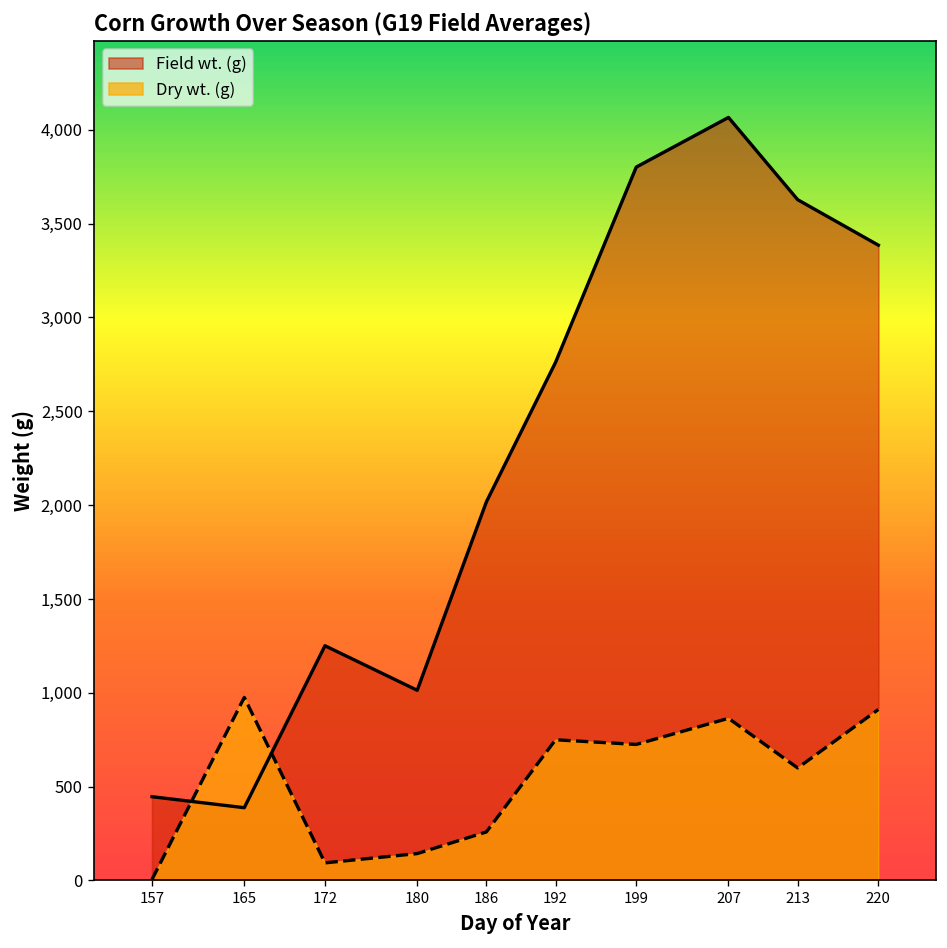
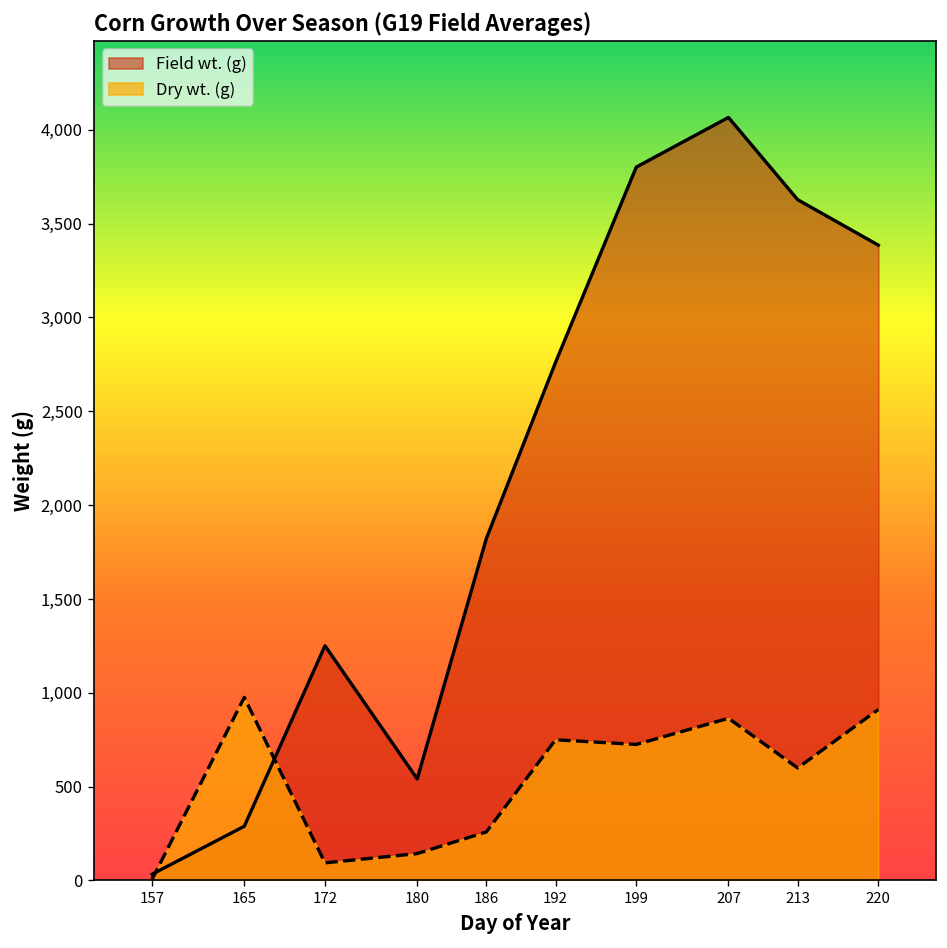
Field wt. (g), 157: 450 -> 30
Field wt. (g), 165: 390 -> 290
Field wt. (g), 180: 1,010 -> 540
Field wt. (g), 186: 2,020 -> 1,820
